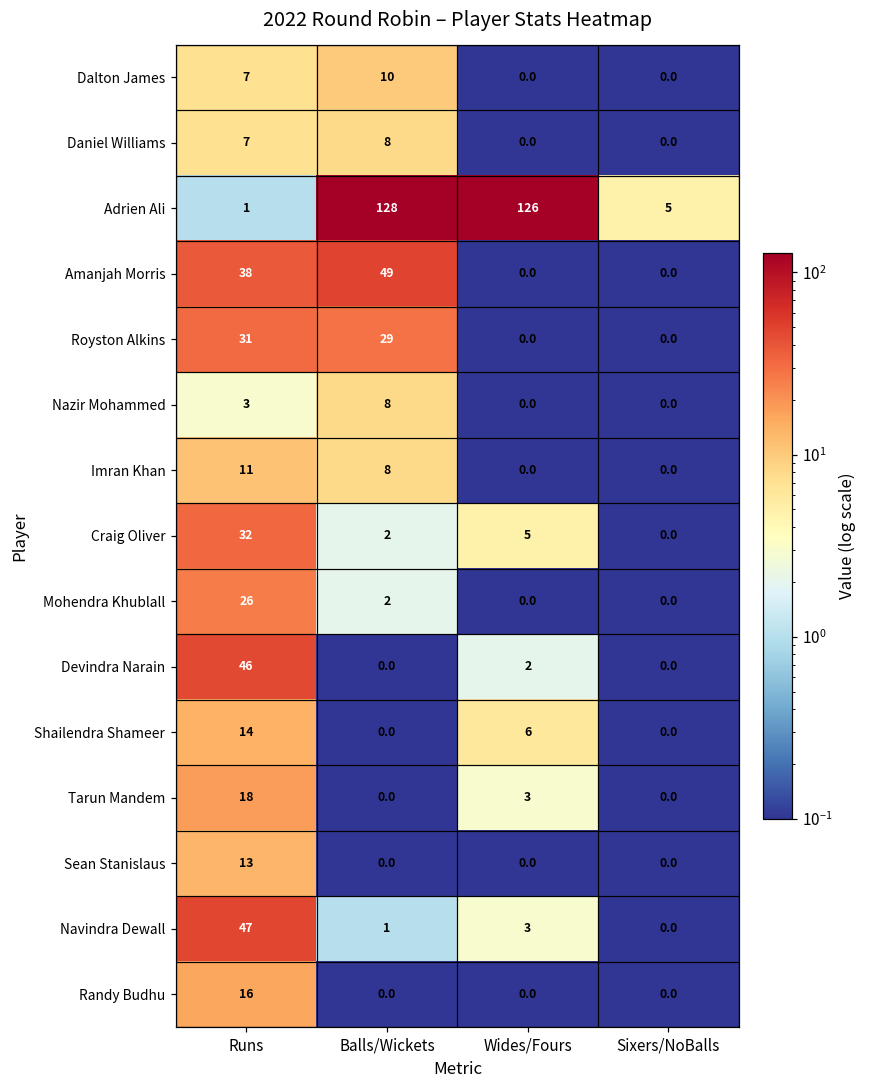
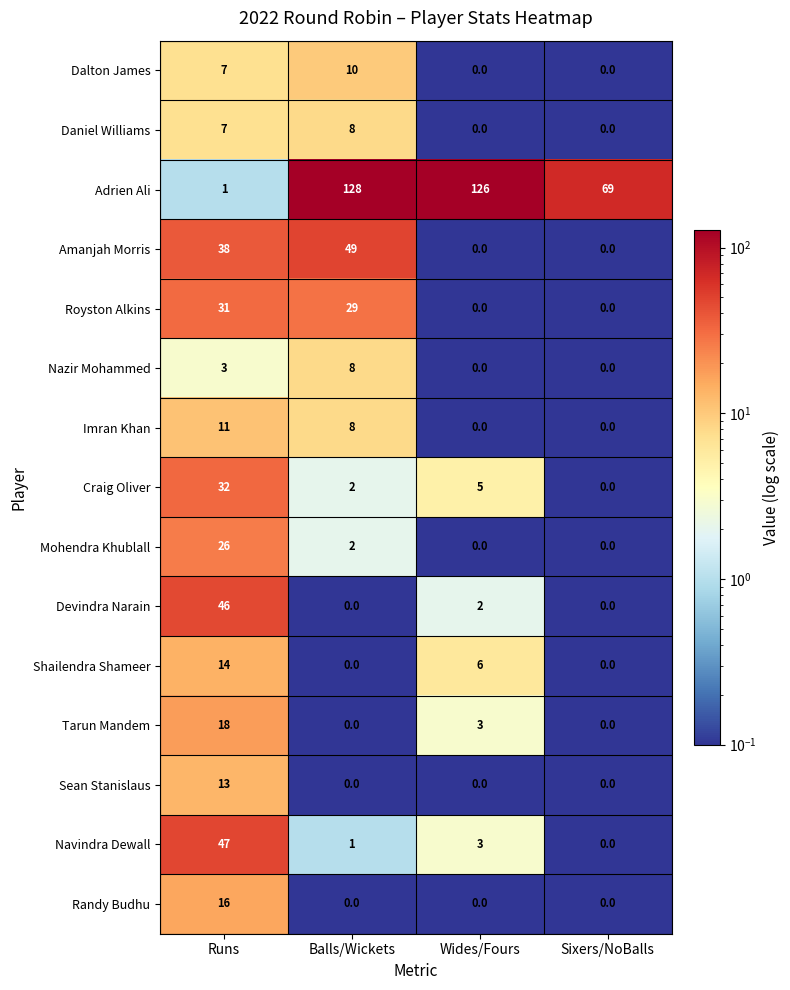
Adrien Ali, Sixers/NoBalls: 5 -> 69
